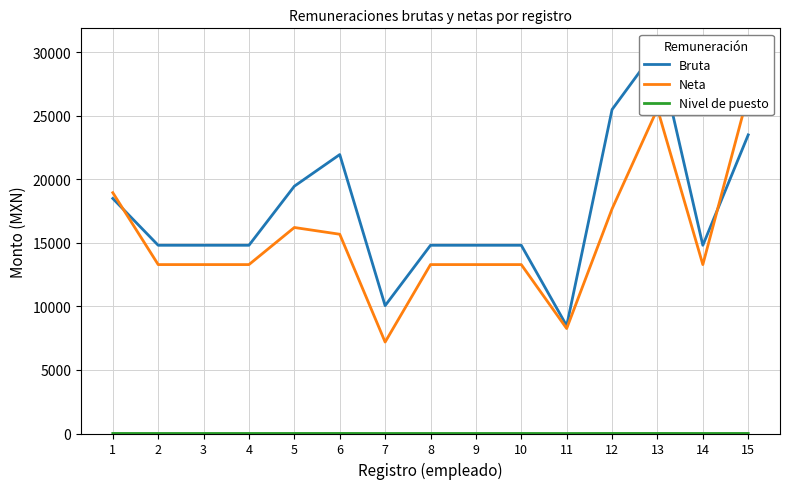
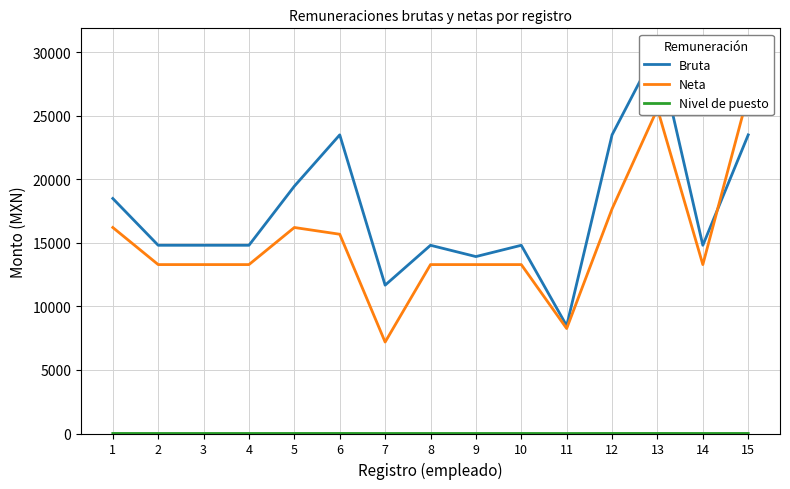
Neta, 1: 19000 -> 16200
Bruta, 6: 22000 -> 23500
Bruta, 7: 10100 -> 11700
Bruta, 9: 14800 -> 13900
Bruta, 12: 25500 -> 23500
